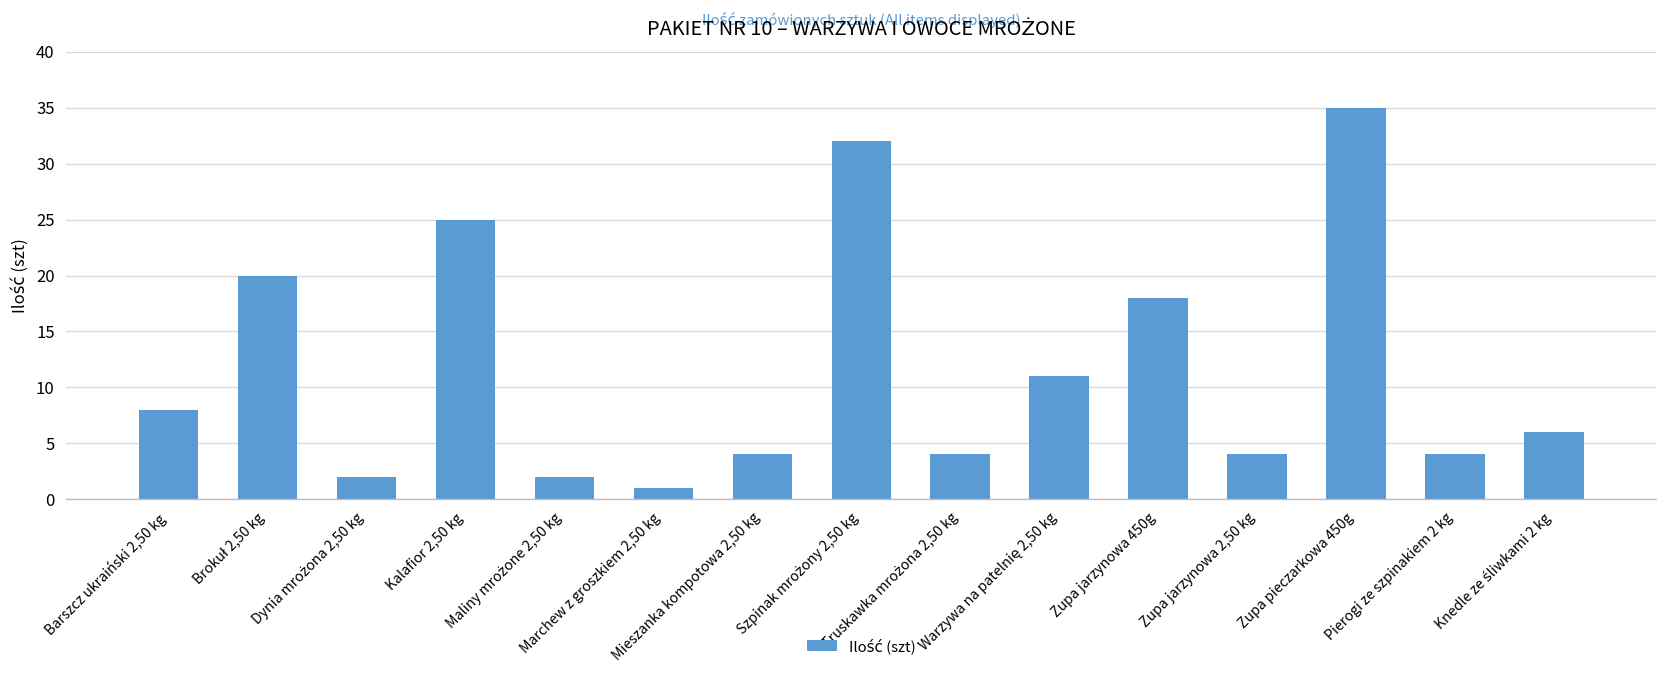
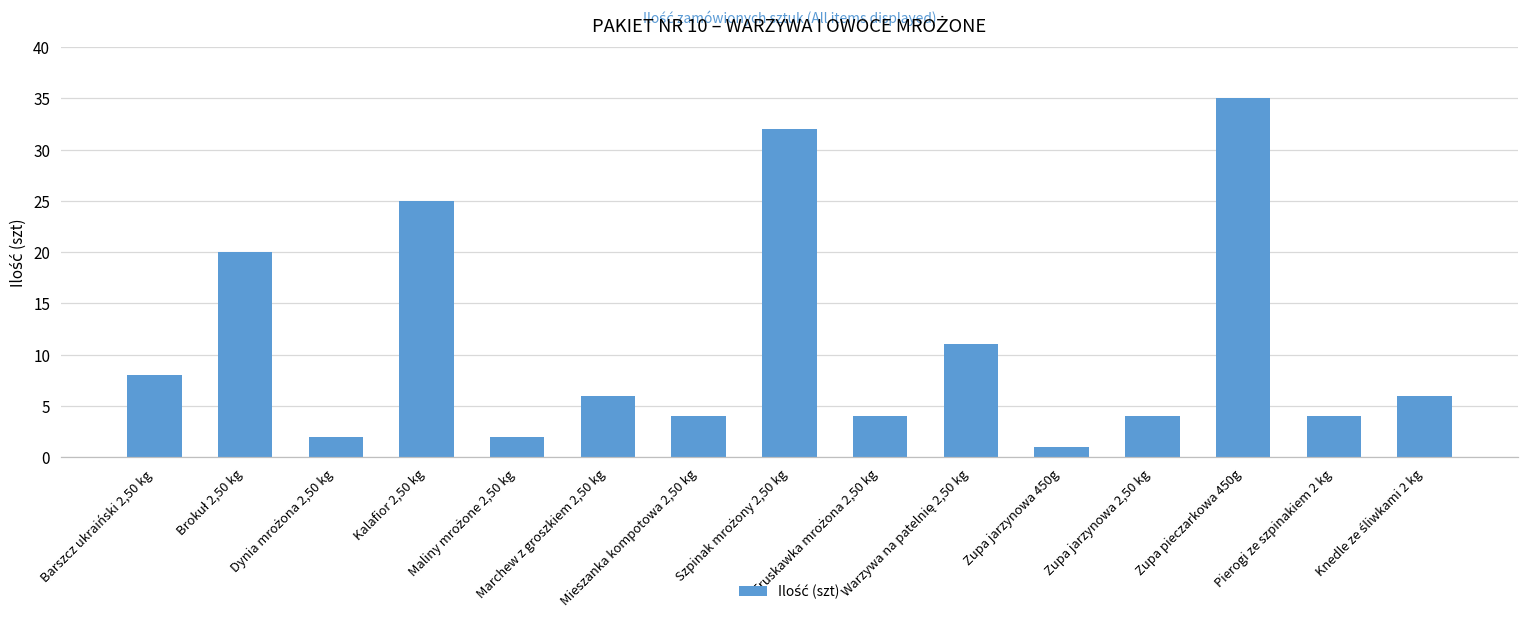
Marchew z groszkiem 2,50 kg: 1 -> 6
Zupa jarzynowa 450g: 18 -> 1
